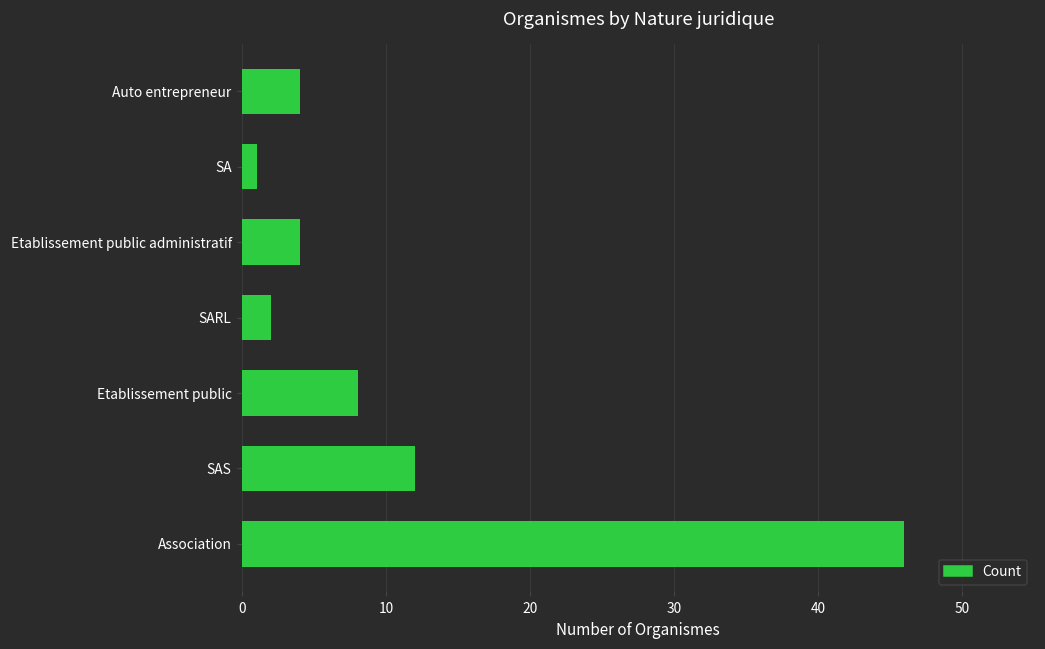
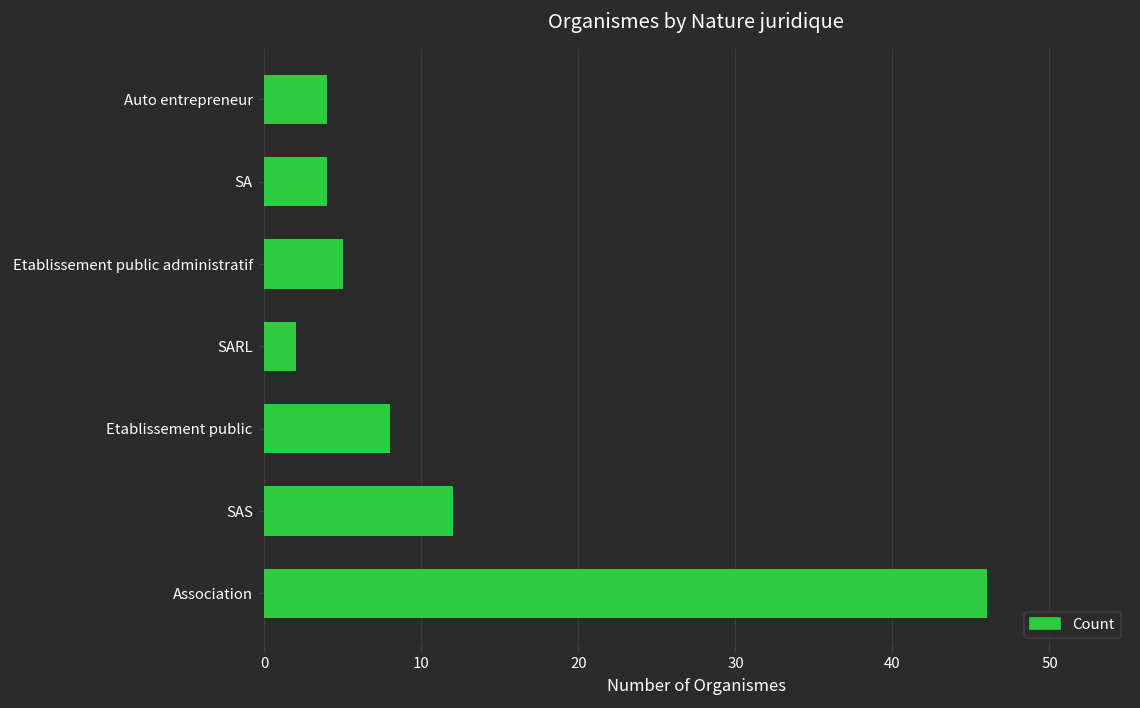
SA: 1 -> 4
Etablissement public administratif: 4 -> 5
